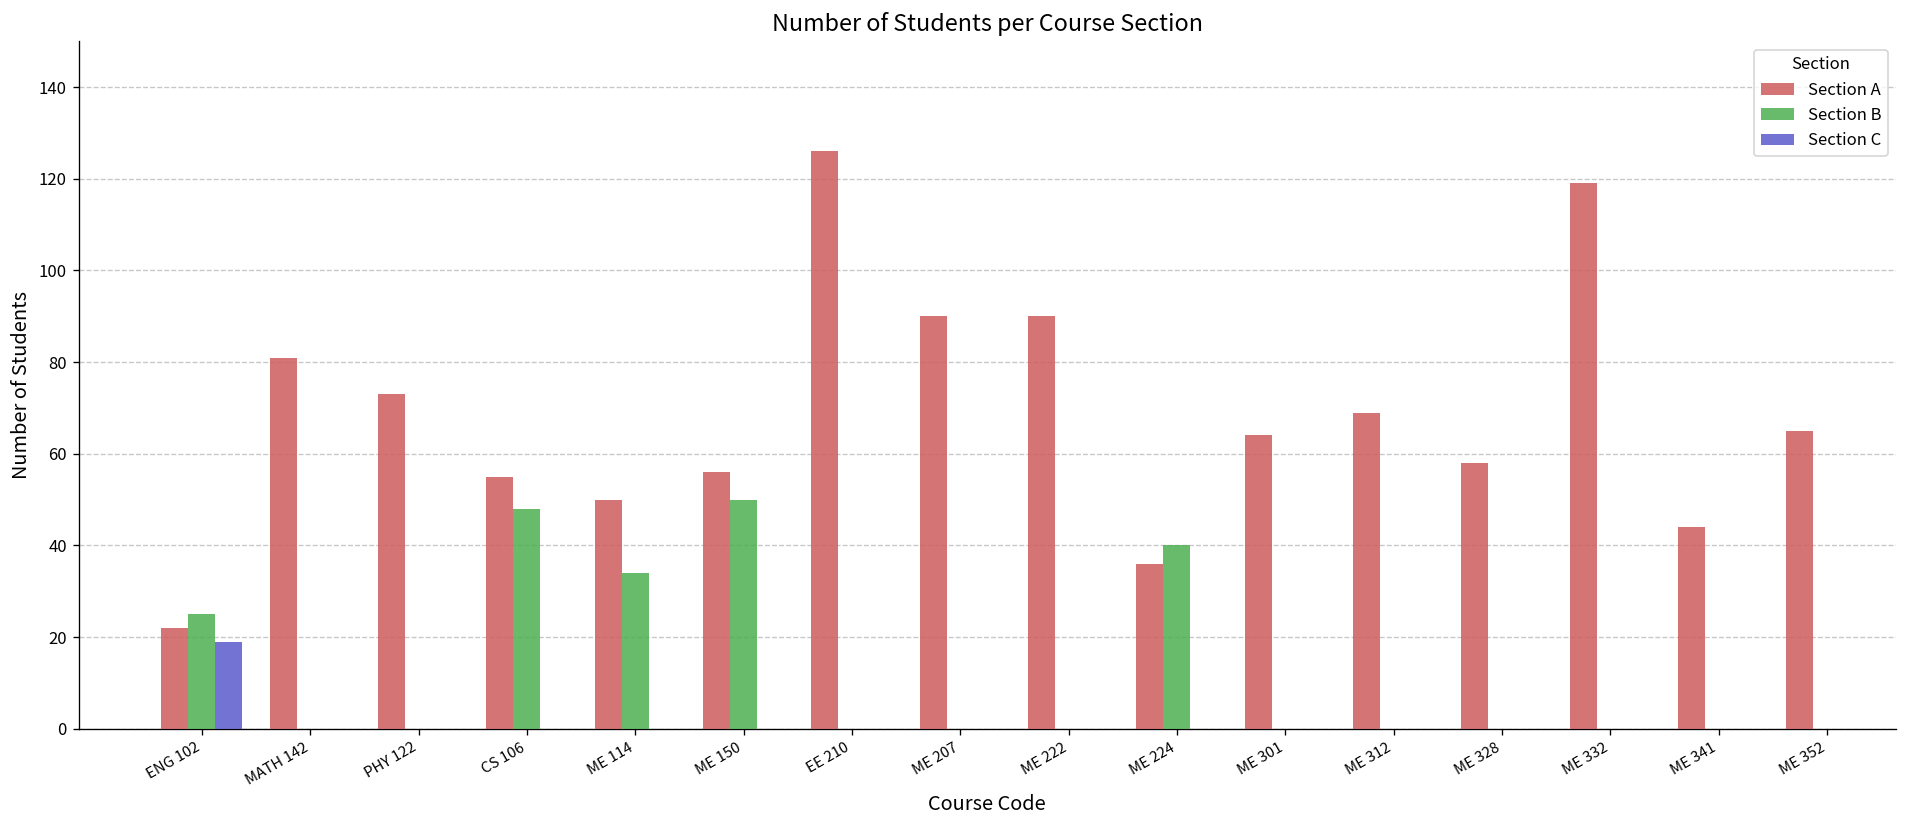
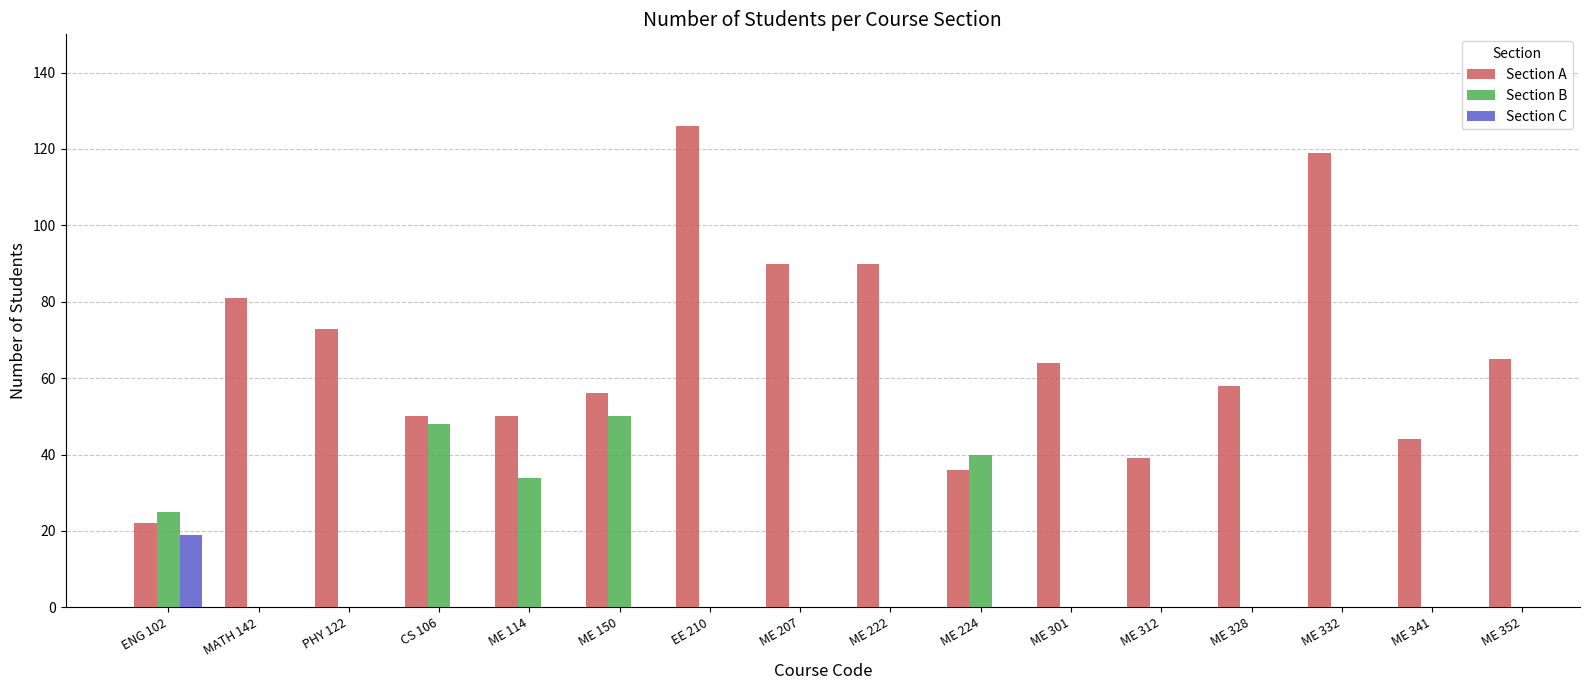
Section A, CS 106: 55 -> 50
Section A, ME 312: 69 -> 39
